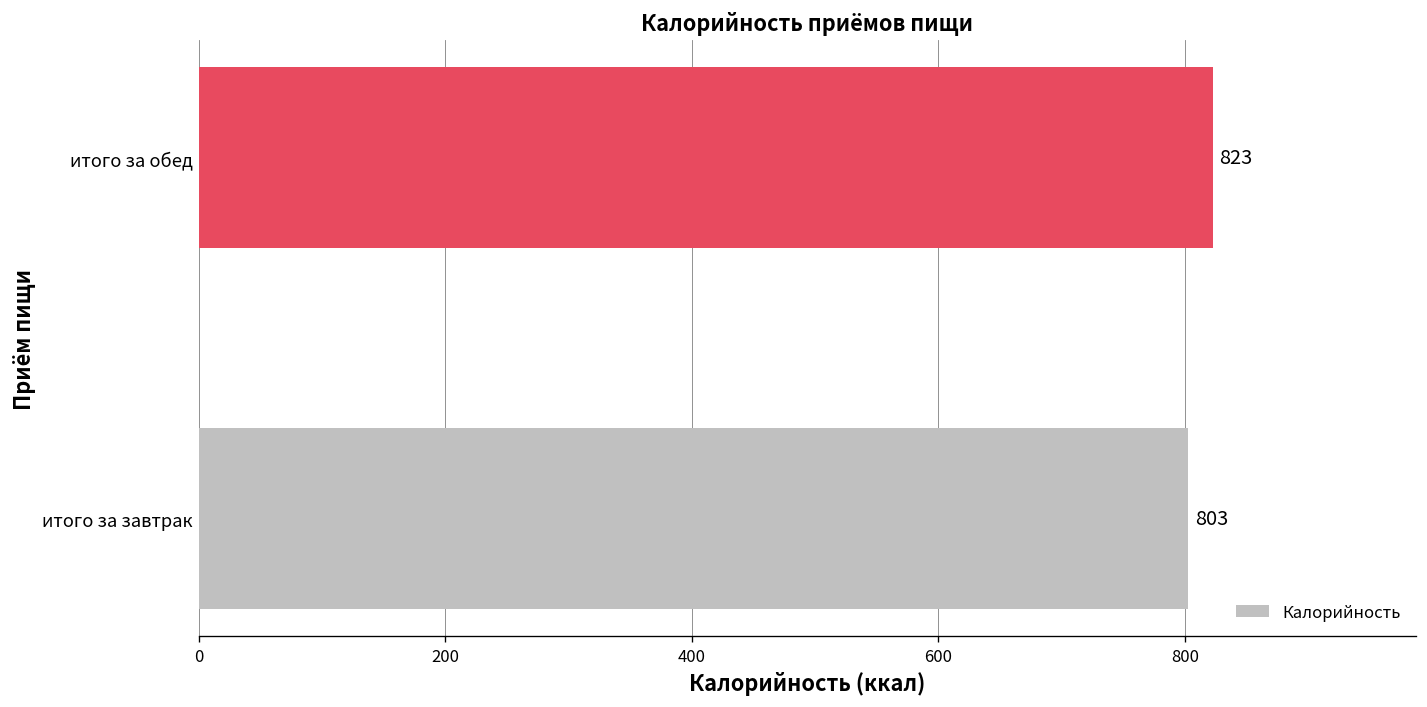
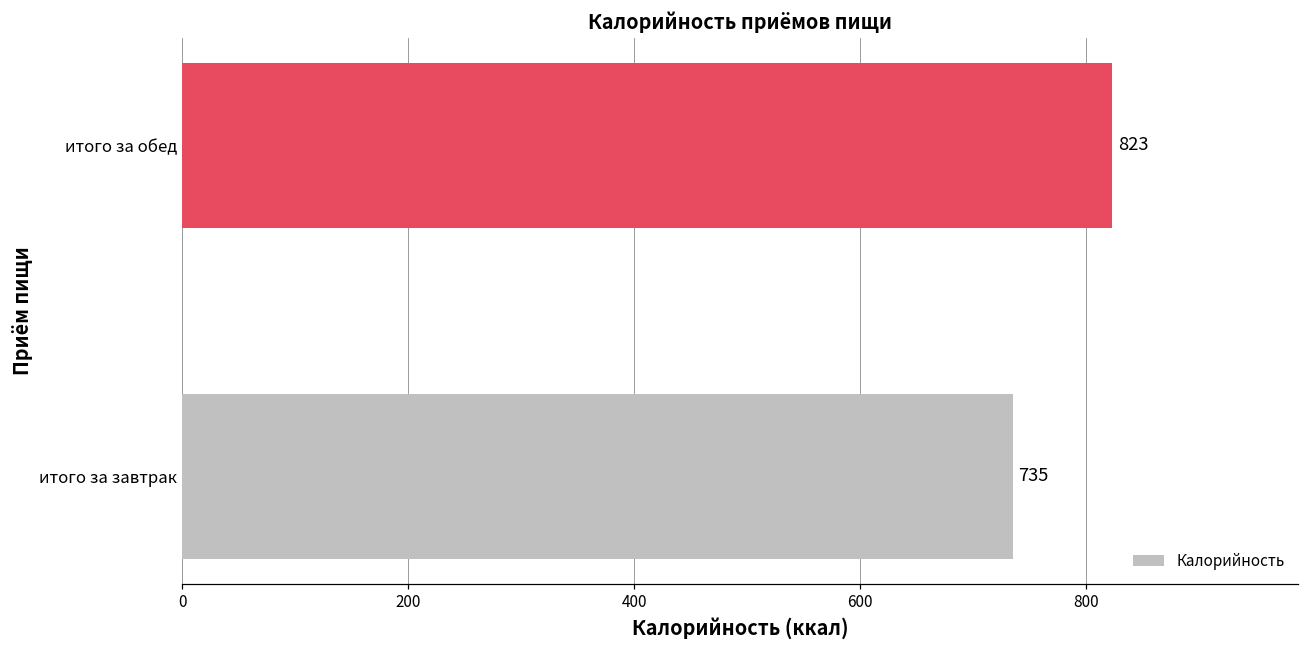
итого за завтрак: 803 -> 735
